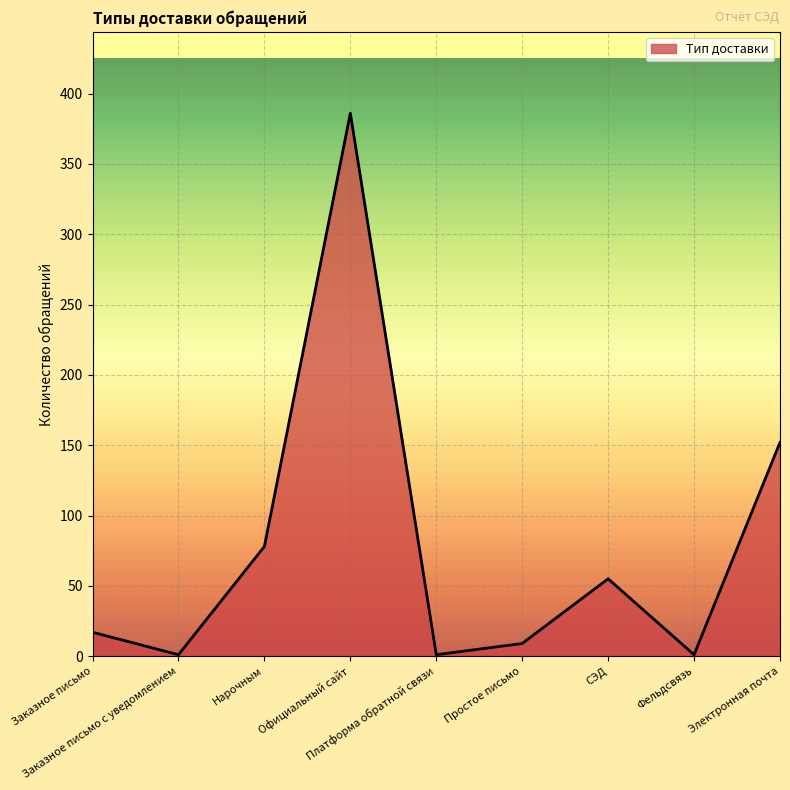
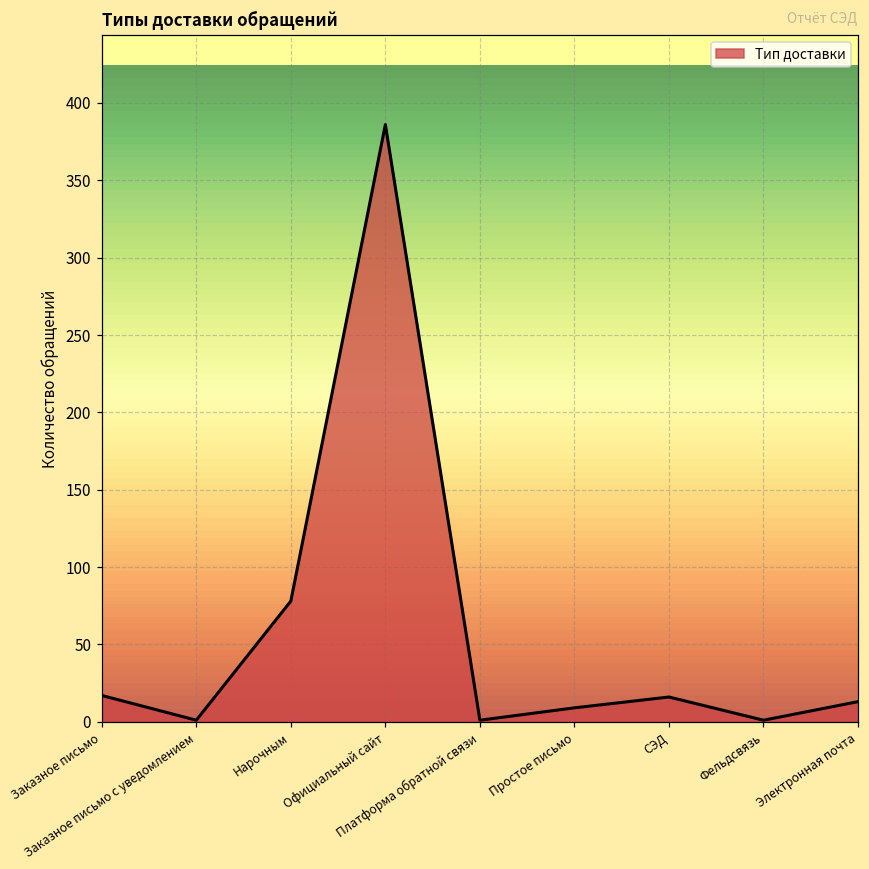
СЭД: 55 -> 16
Электронная почта: 152 -> 13
